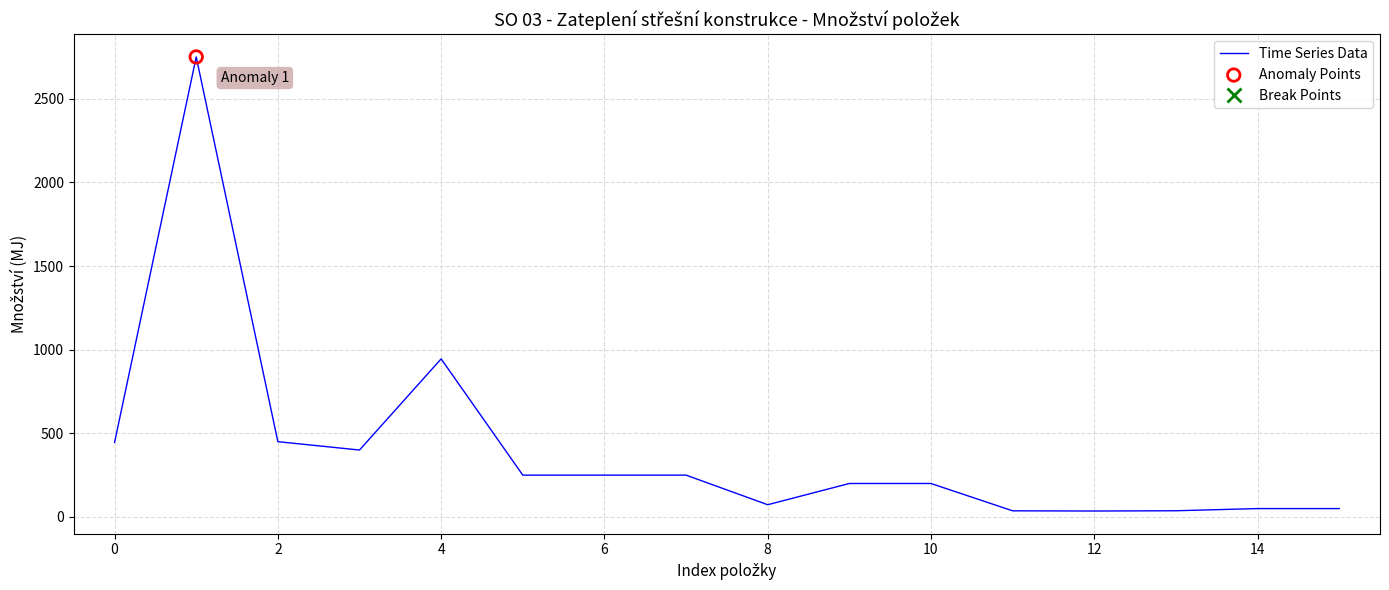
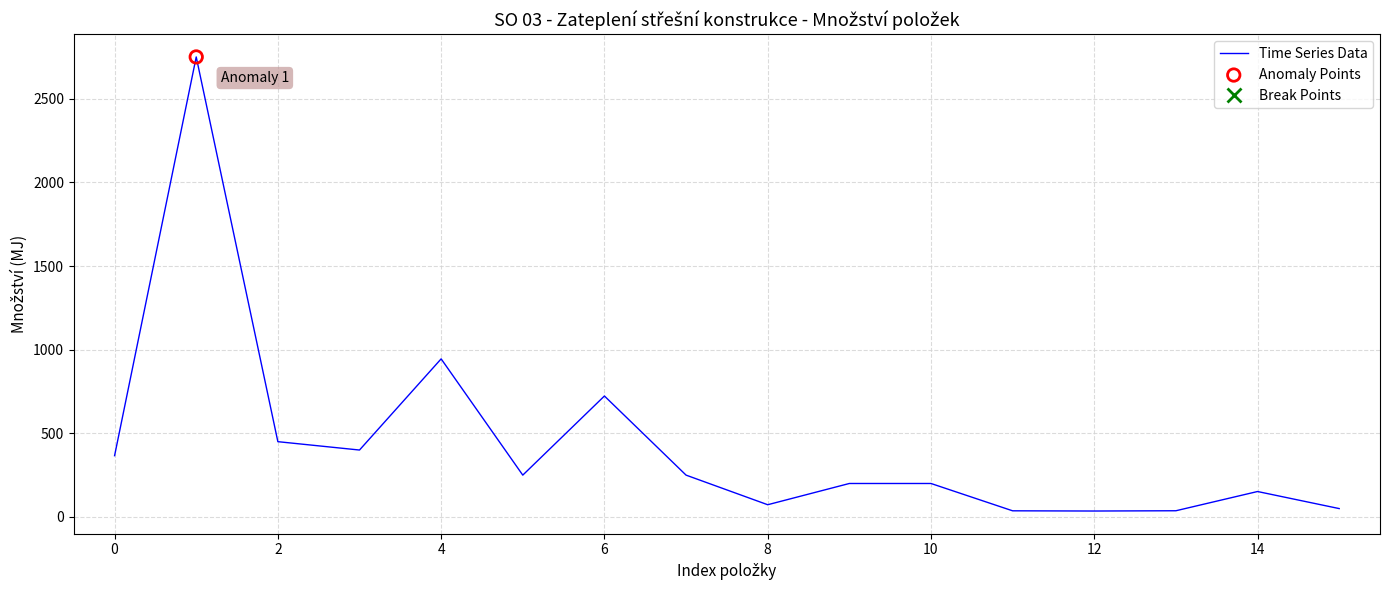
Time Series Data, 0: 450 -> 370
Time Series Data, 6: 250 -> 720
Time Series Data, 14: 50 -> 150
